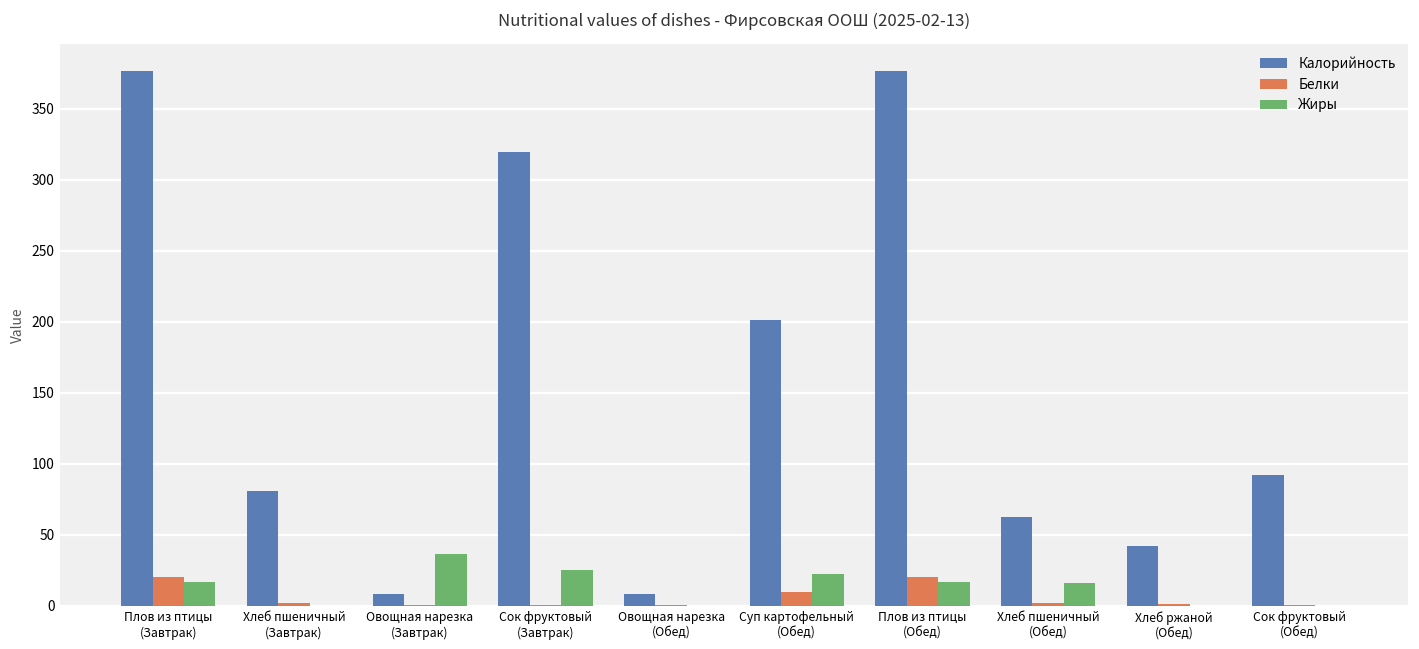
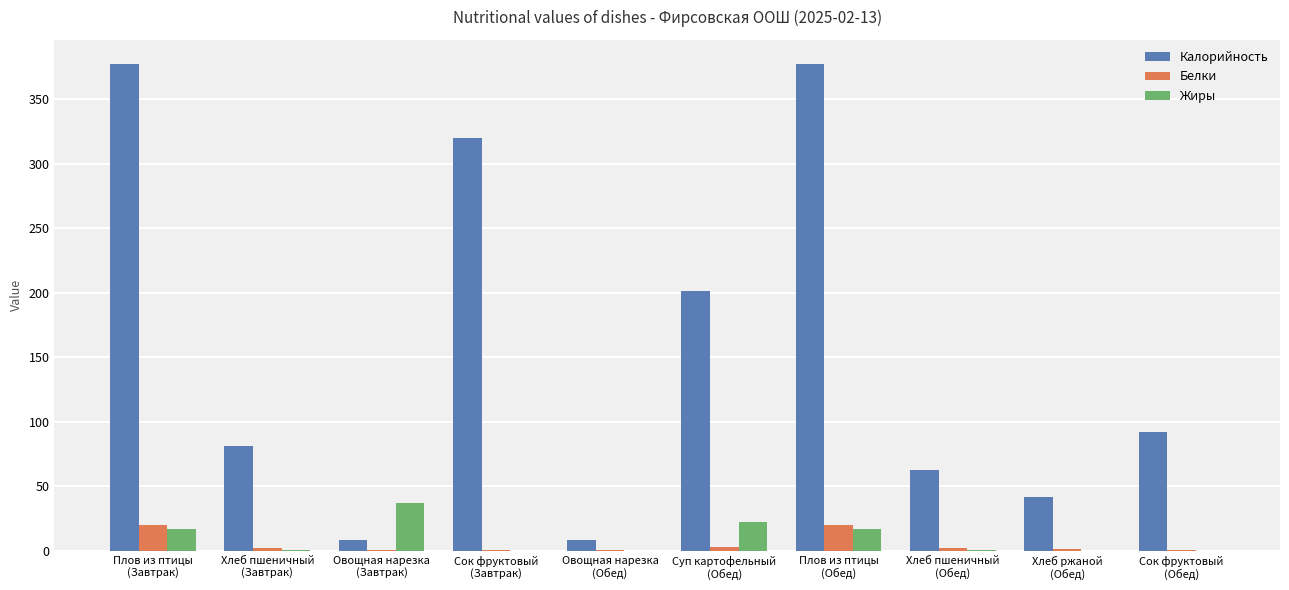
Жиры, Сок фруктовый (Завтрак): 26 -> 0
Белки, Суп картофельный (Обед): 10 -> 3
Жиры, Хлеб пшеничный (Обед): 16 -> 0
